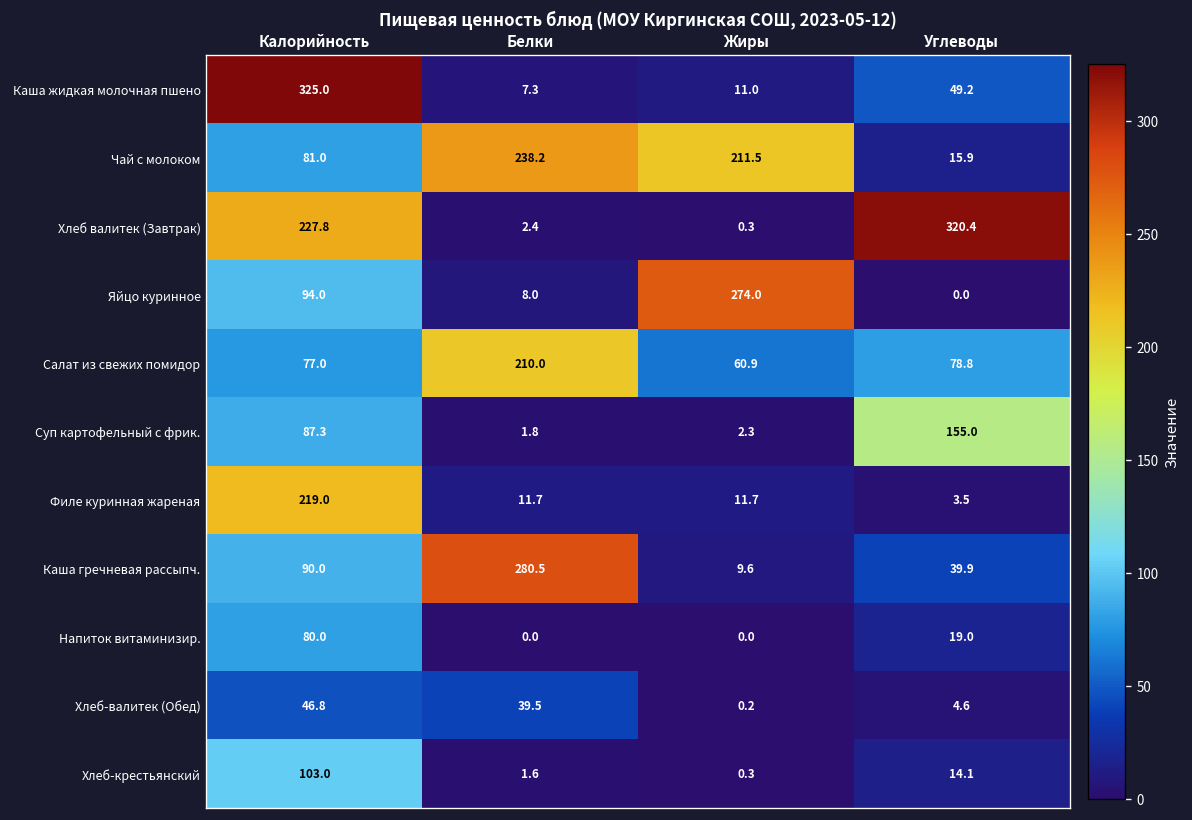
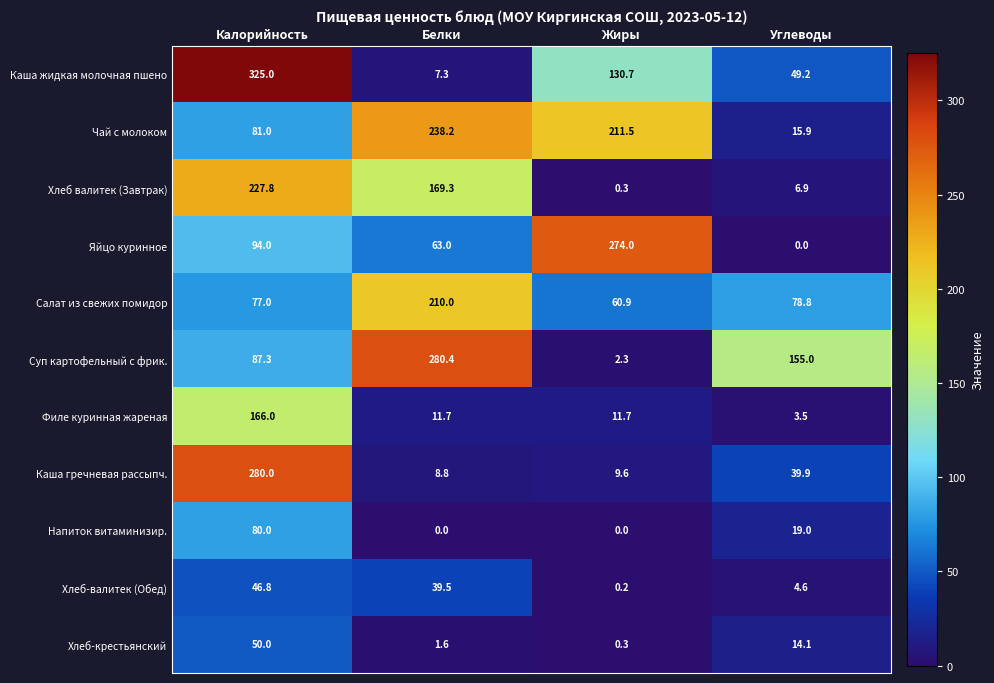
Каша жидкая молочная пшено, Жиры: 11.0 -> 130.7
Хлеб валитек (Завтрак), Белки: 2.4 -> 169.3
Хлеб валитек (Завтрак), Углеводы: 320.4 -> 6.9
Яйцо куринное, Белки: 8.0 -> 63.0
Суп картофельный с фрик., Белки: 1.8 -> 280.4
Филе куринная жареная, Калорийность: 219.0 -> 166.0
Каша гречневая рассыпч., Калорийность: 90.0 -> 280.0
Каша гречневая рассыпч., Белки: 280.5 -> 8.8
Хлеб-крестьянский, Калорийность: 103.0 -> 50.0
